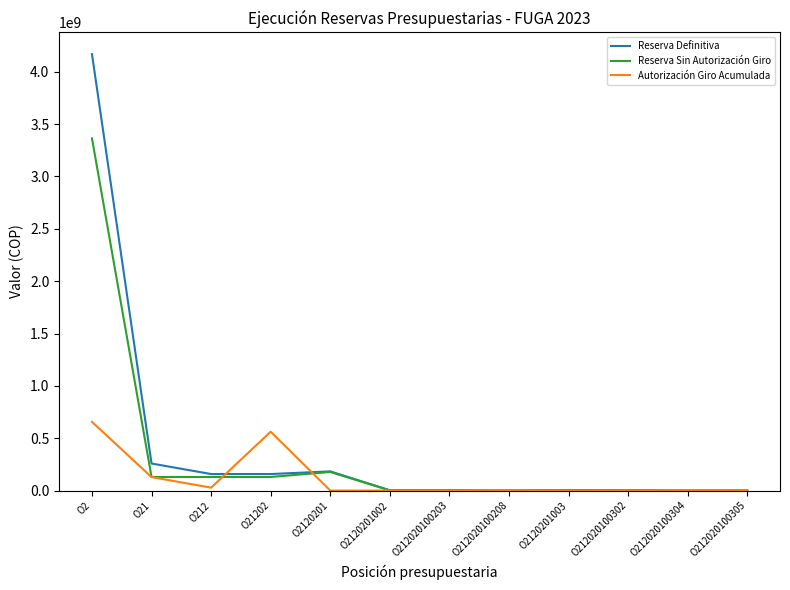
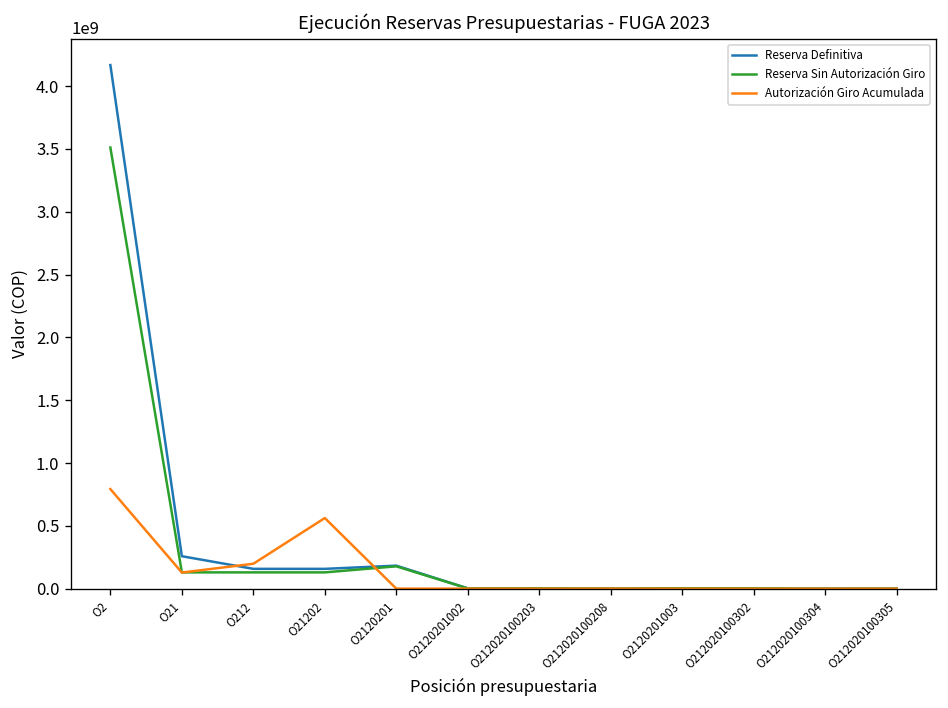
Reserva Sin Autorización Giro, O2: 3360000000 -> 3510000000
Autorización Giro Acumulada, O2: 660000000 -> 790000000
Autorización Giro Acumulada, O212: 30000000 -> 200000000
